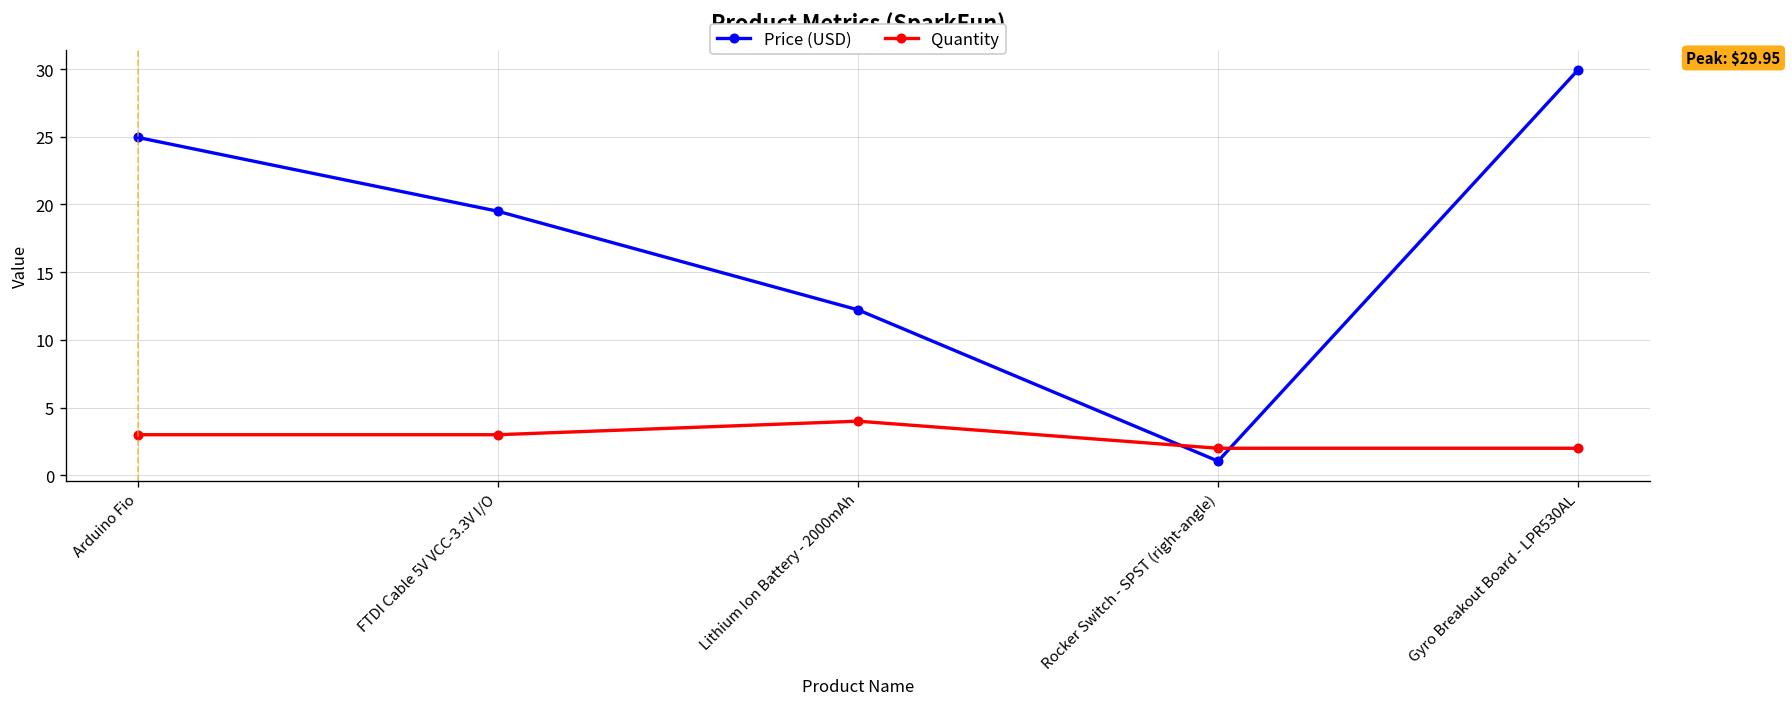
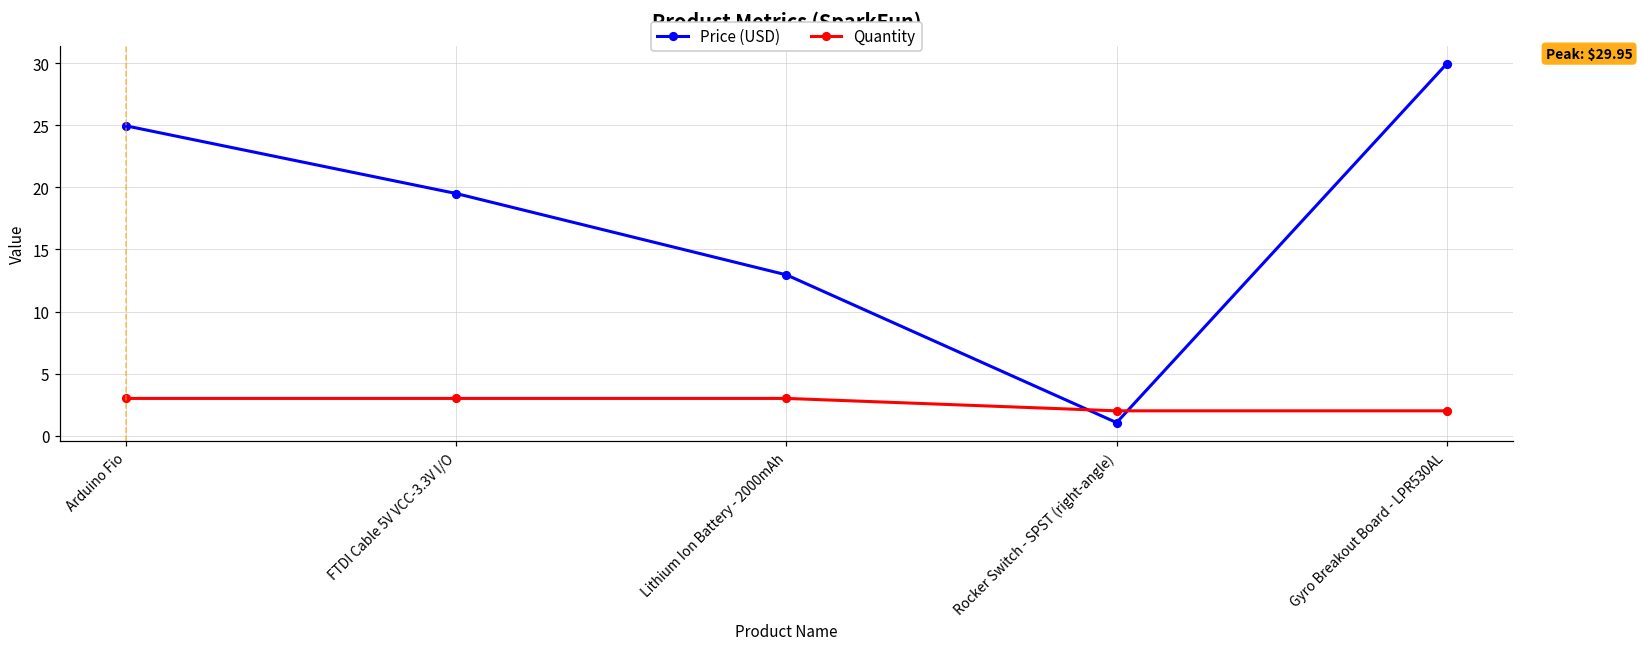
Price (USD), Lithium Ion Battery - 2000mAh: 12.2 -> 13.0
Quantity, Lithium Ion Battery - 2000mAh: 4 -> 3
